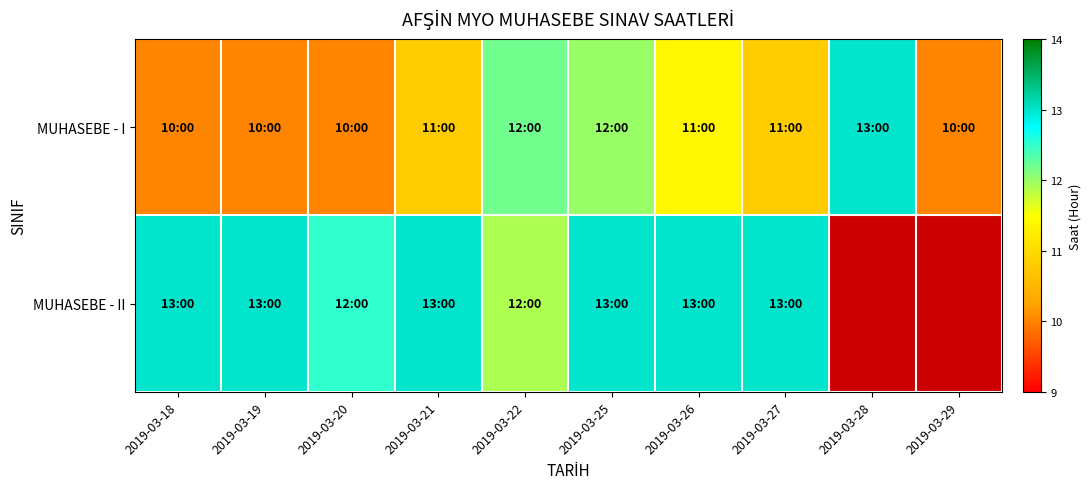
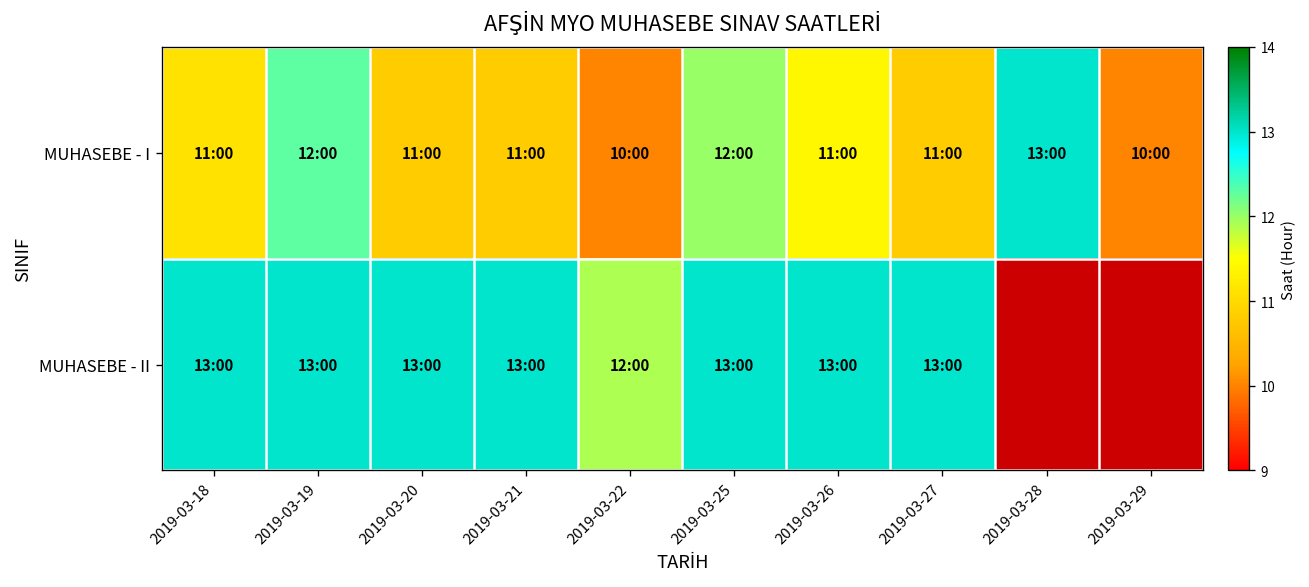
MUHASEBE - I, 2019-03-18: 10:00 -> 11:00
MUHASEBE - I, 2019-03-19: 10:00 -> 12:00
MUHASEBE - I, 2019-03-20: 10:00 -> 11:00
MUHASEBE - I, 2019-03-22: 12:00 -> 10:00
MUHASEBE - II, 2019-03-20: 12:00 -> 13:00
